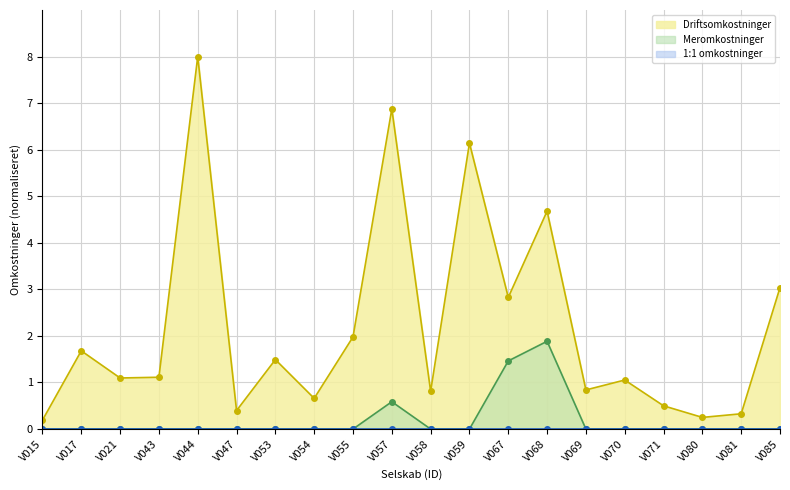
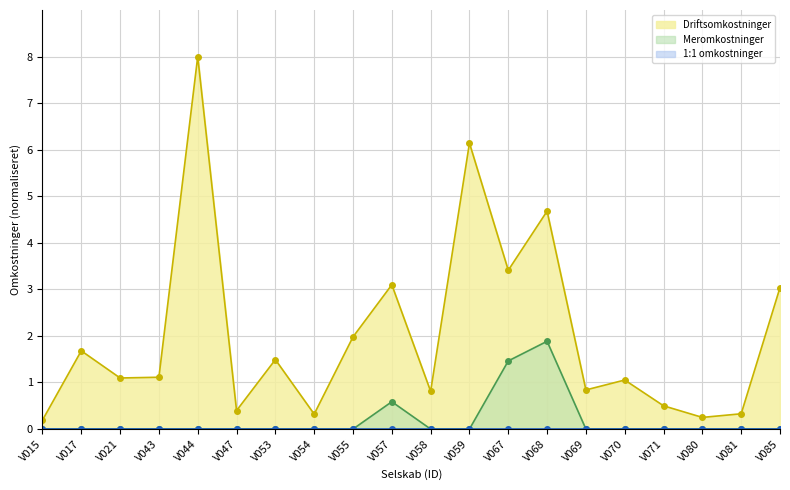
Driftsomkostninger, V054: 0.7 -> 0.3
Driftsomkostninger, V057: 6.9 -> 3.1
Driftsomkostninger, V067: 2.8 -> 3.4
